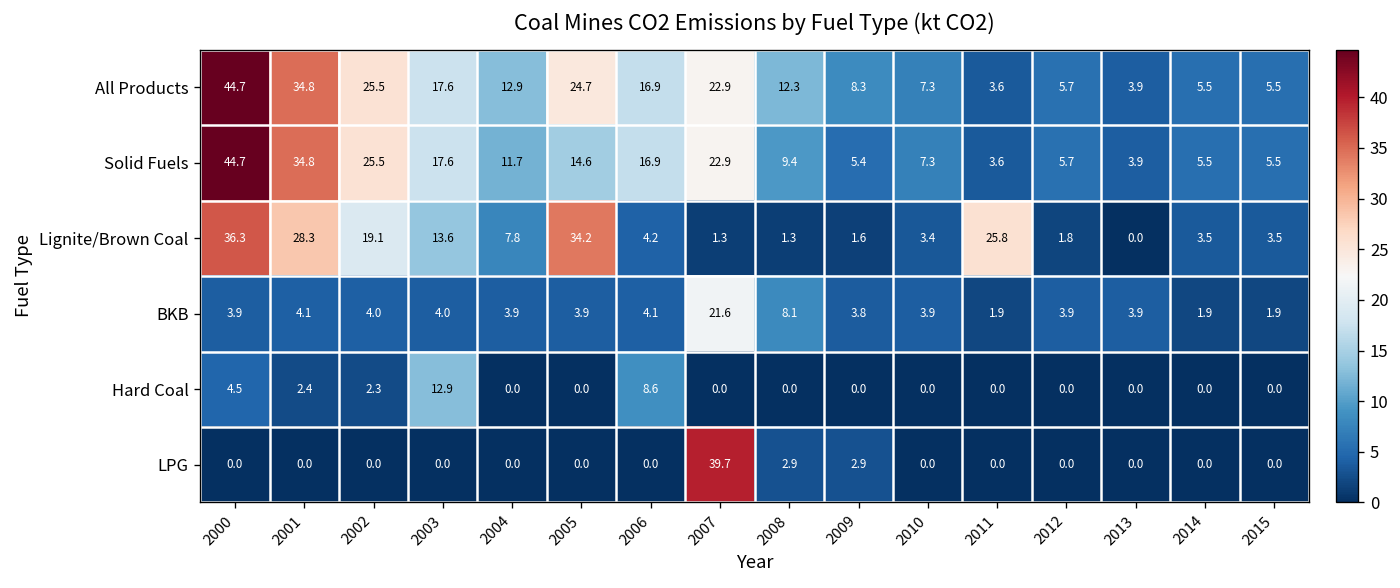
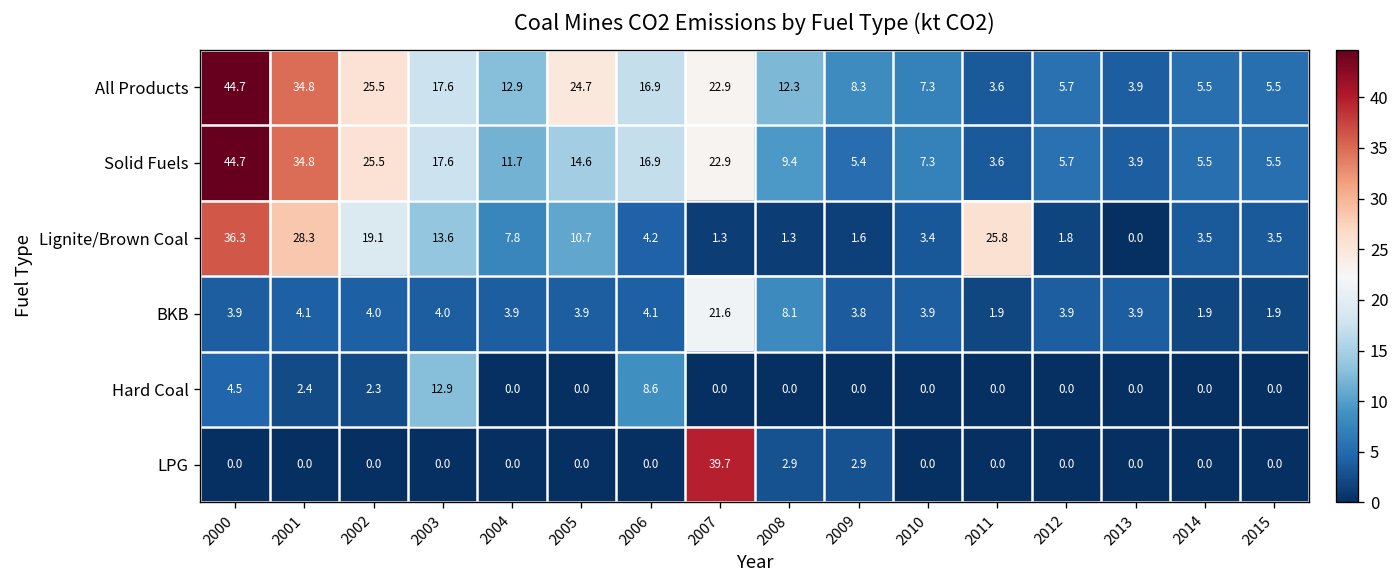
Lignite/Brown Coal, 2005: 34.2 -> 10.7
